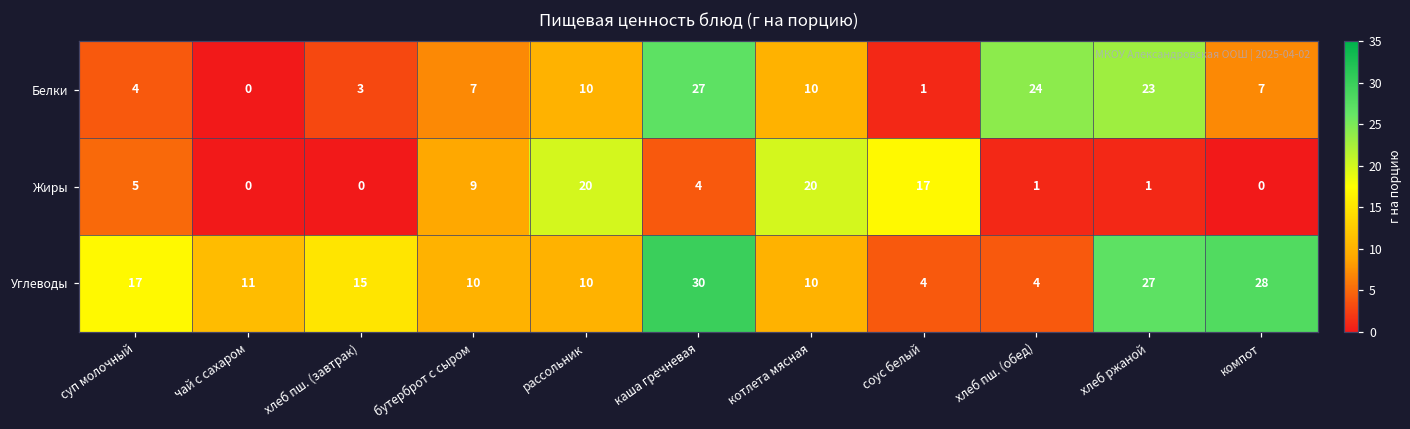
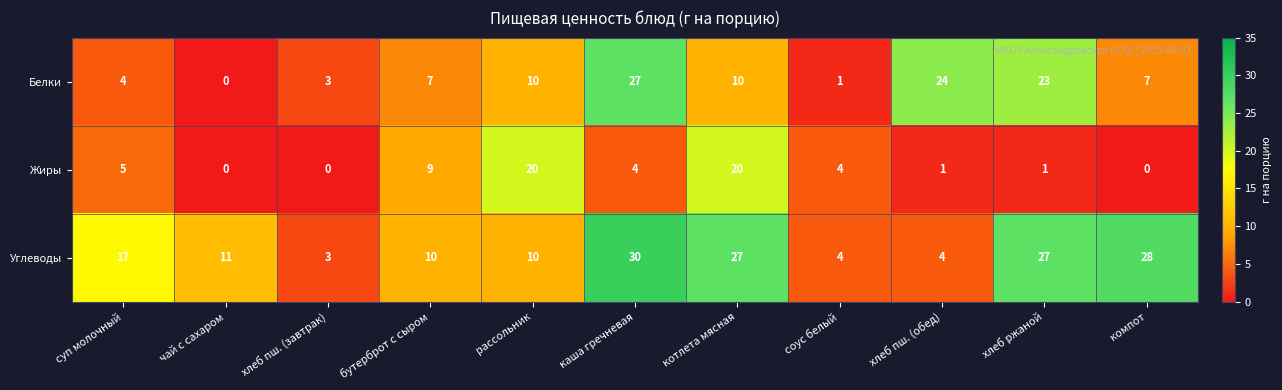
Жиры, соус белый: 17 -> 4
Углеводы, хлеб пш. (завтрак): 15 -> 3
Углеводы, котлета мясная: 10 -> 27
